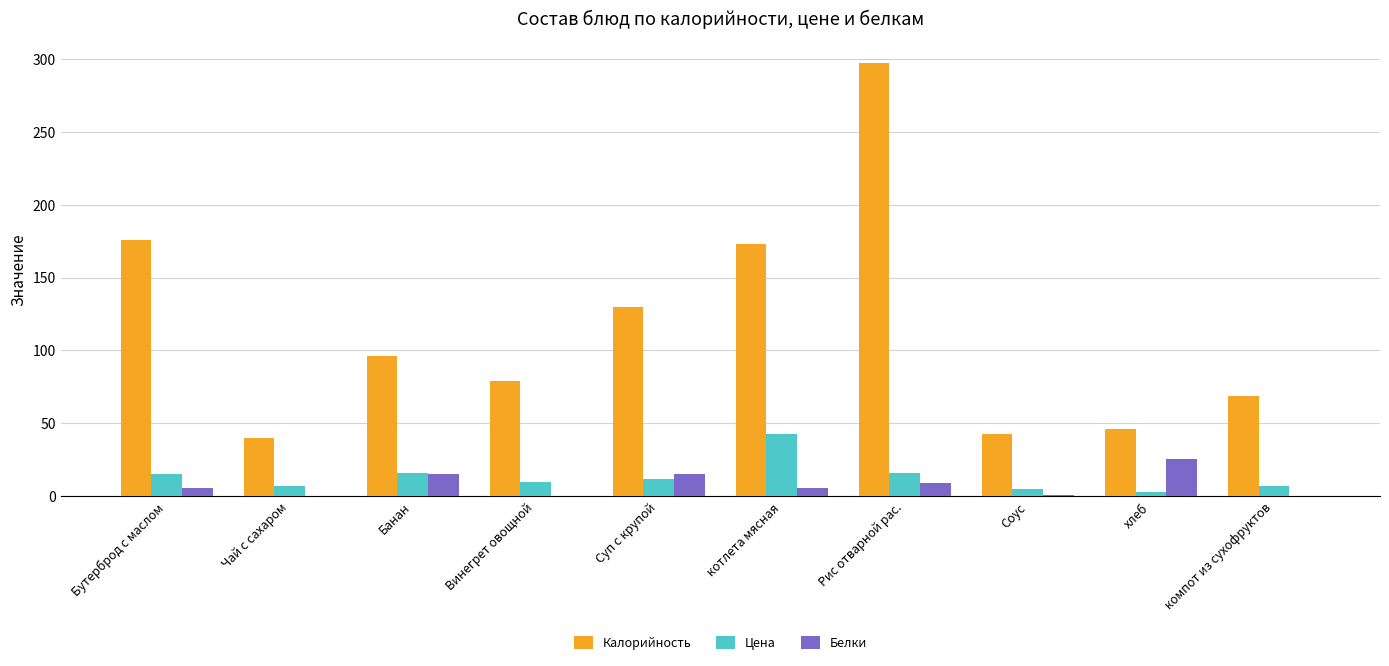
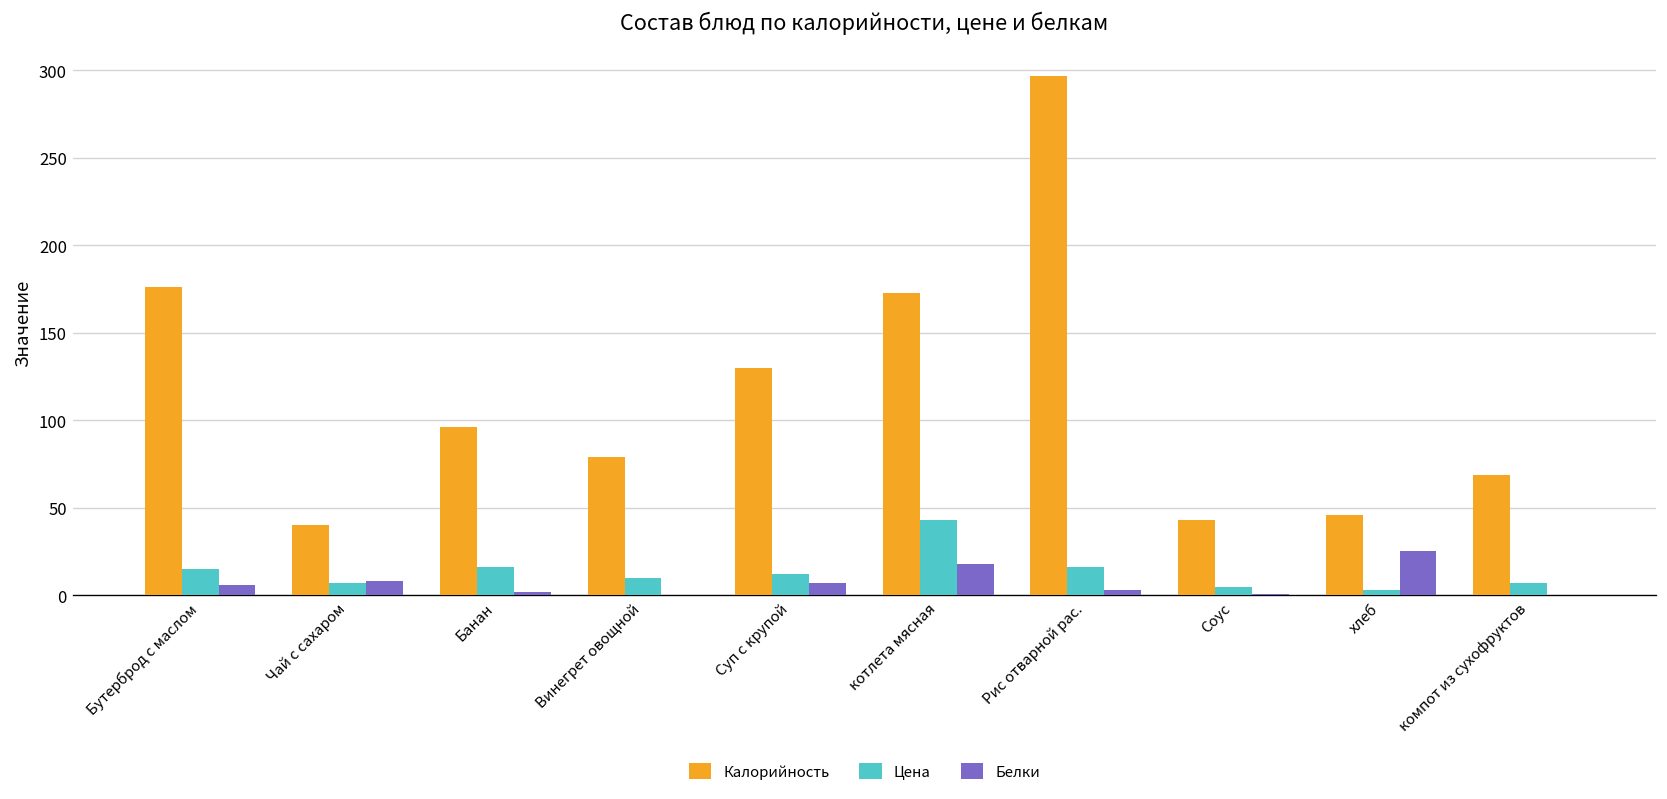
Белки, Чай с сахаром: 0 -> 8
Белки, Банан: 15 -> 2
Белки, Суп с крупой: 15 -> 7
Белки, котлета мясная: 6 -> 18
Белки, Рис отварной рас.: 9 -> 3
